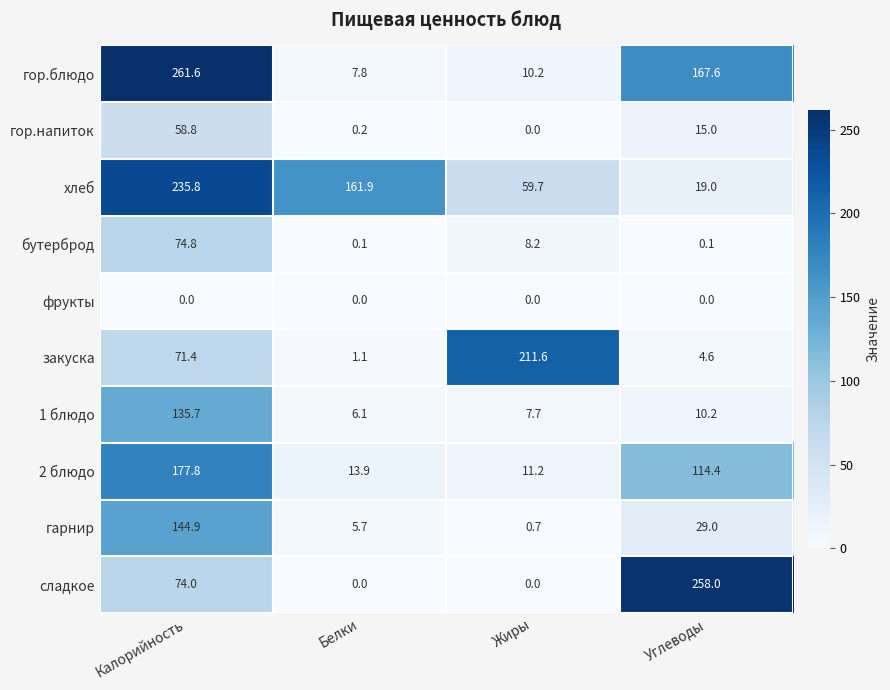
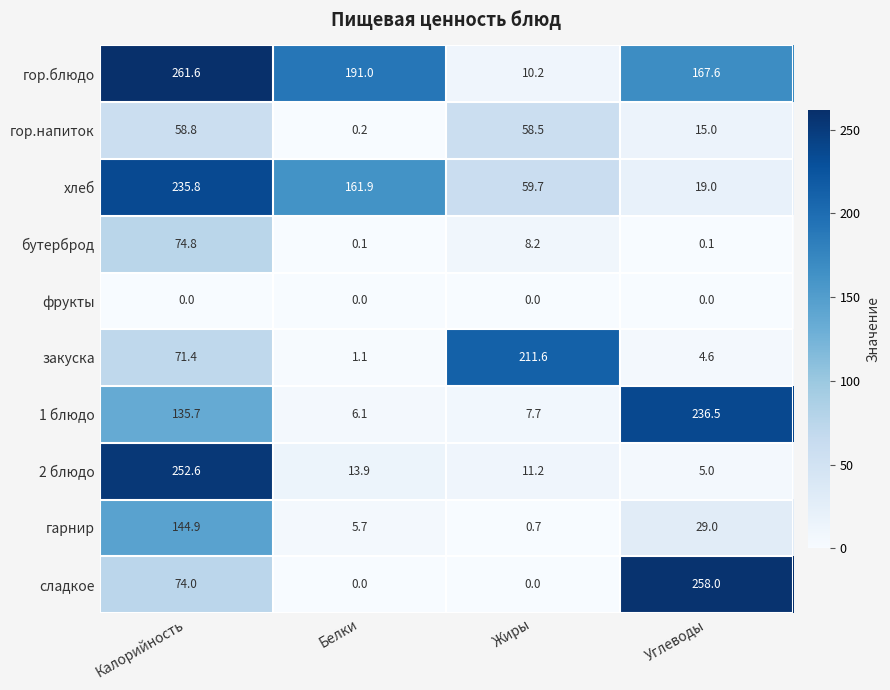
гор.блюдо, Белки: 7.8 -> 191.0
гор.напиток, Жиры: 0.0 -> 58.5
1 блюдо, Углеводы: 10.2 -> 236.5
2 блюдо, Калорийность: 177.8 -> 252.6
2 блюдо, Углеводы: 114.4 -> 5.0
